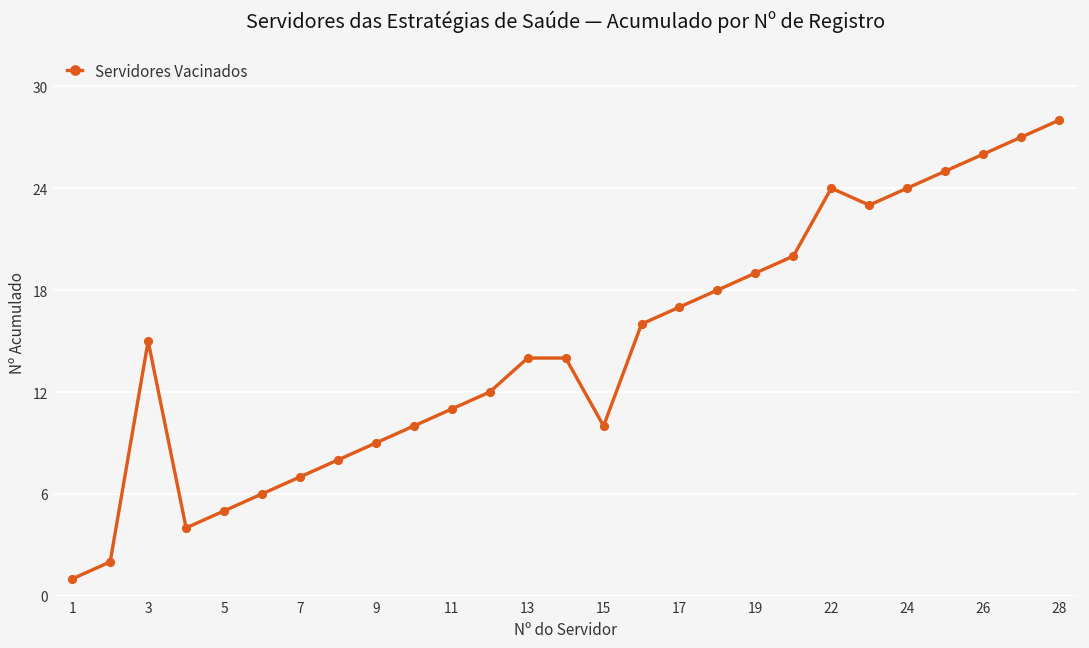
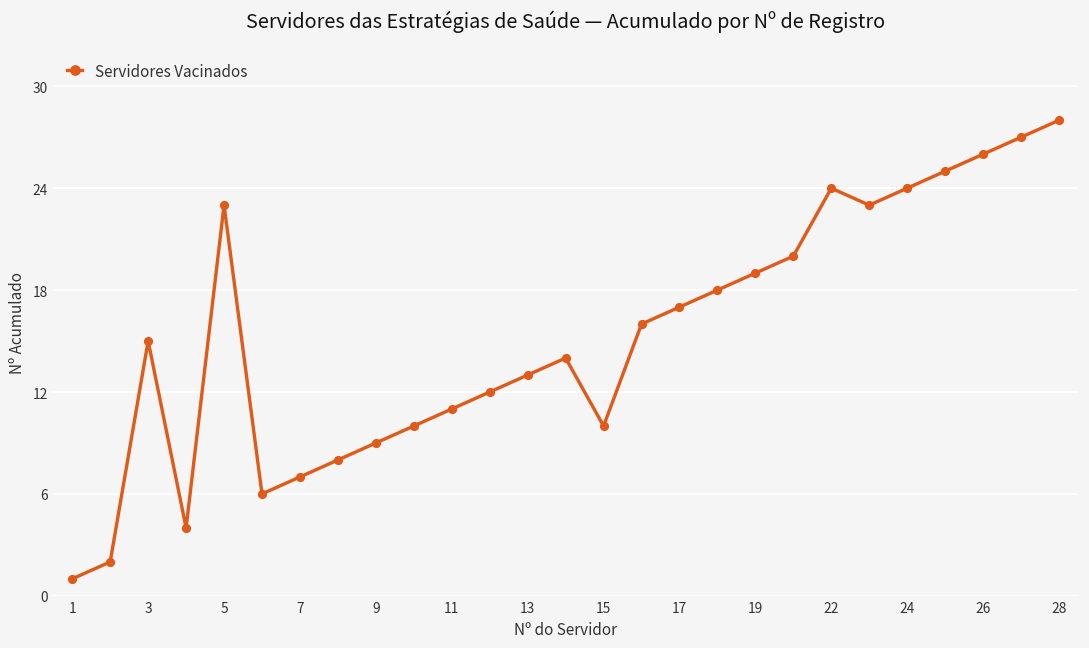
5: 5 -> 23
13: 14 -> 13
